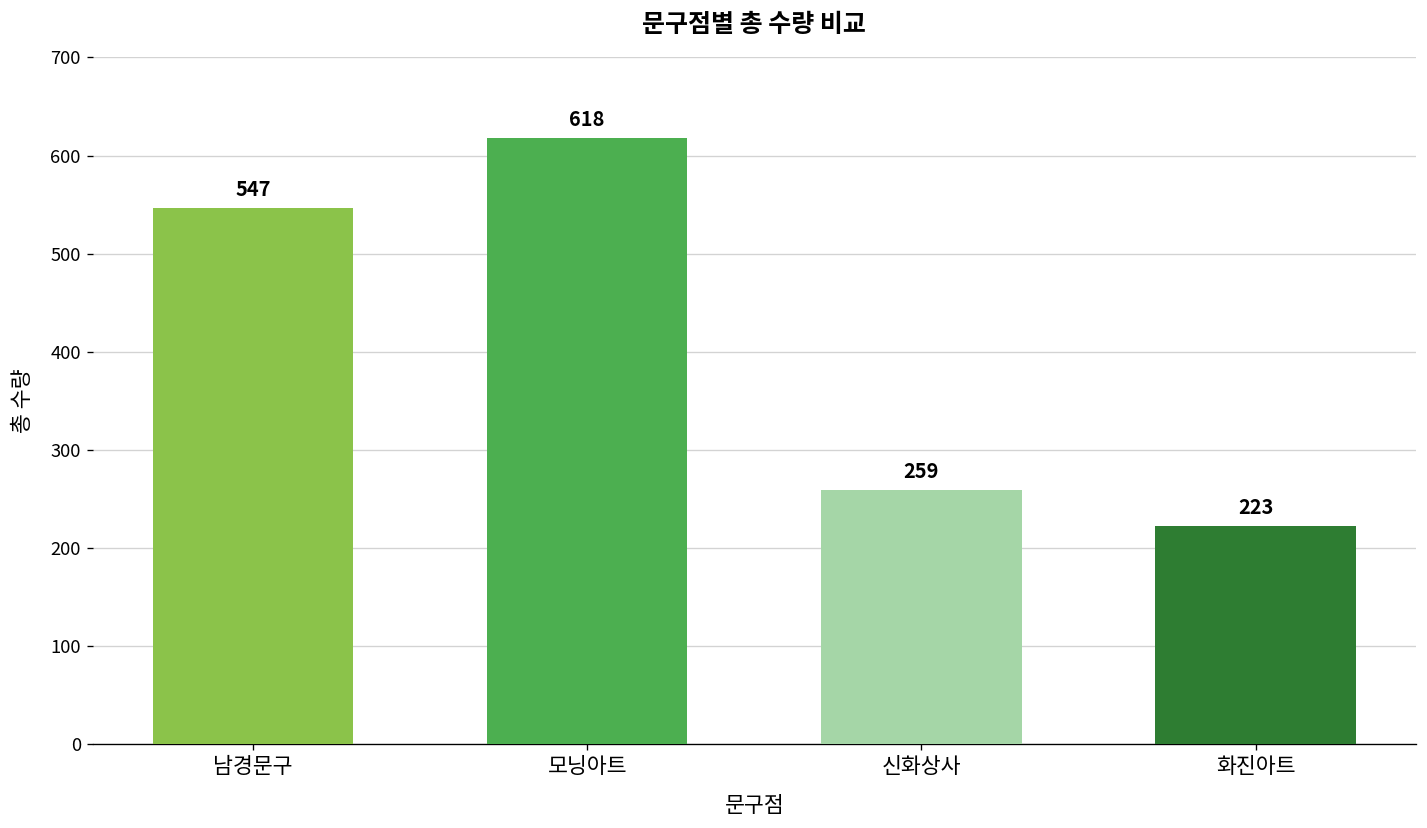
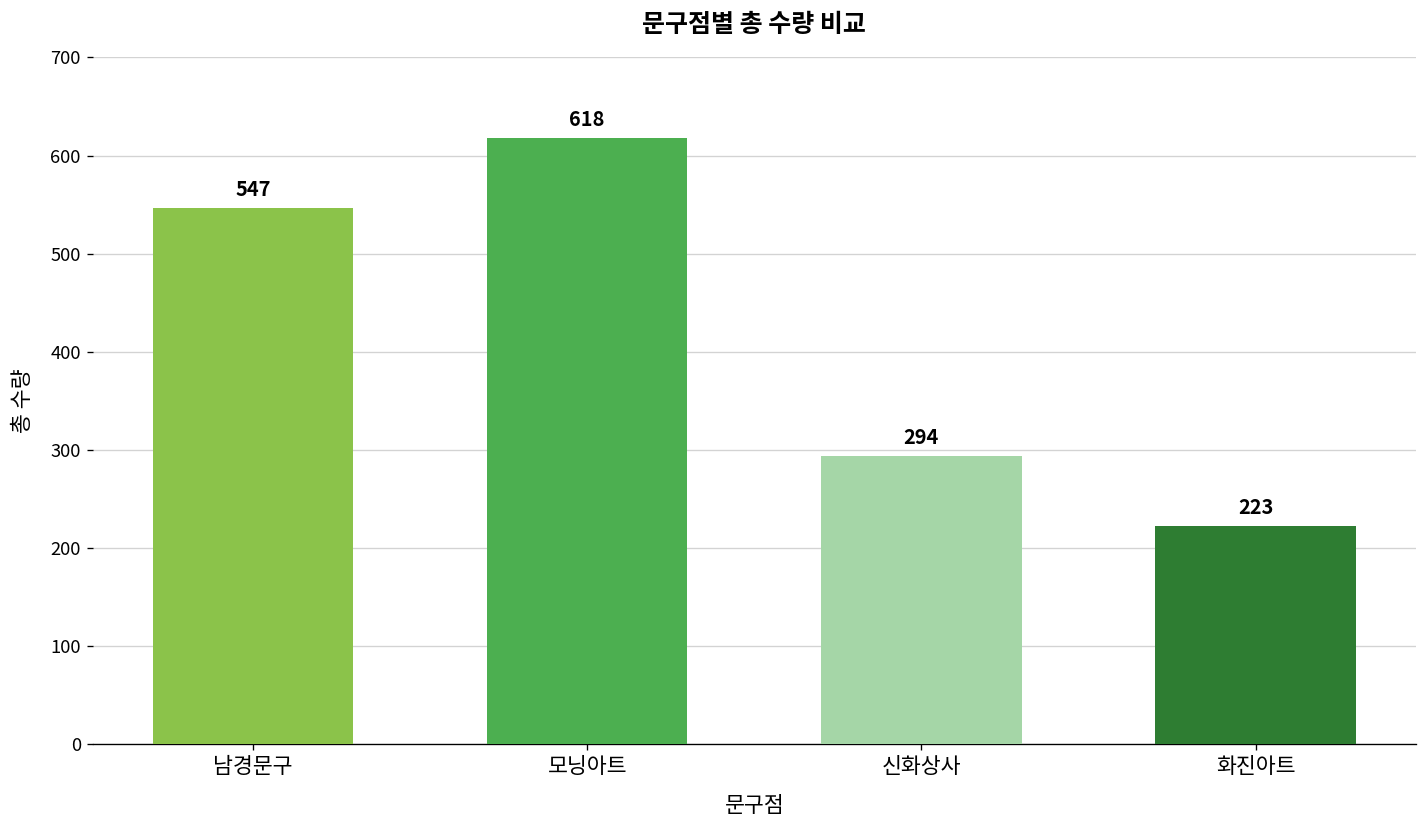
신화상사: 259 -> 294
